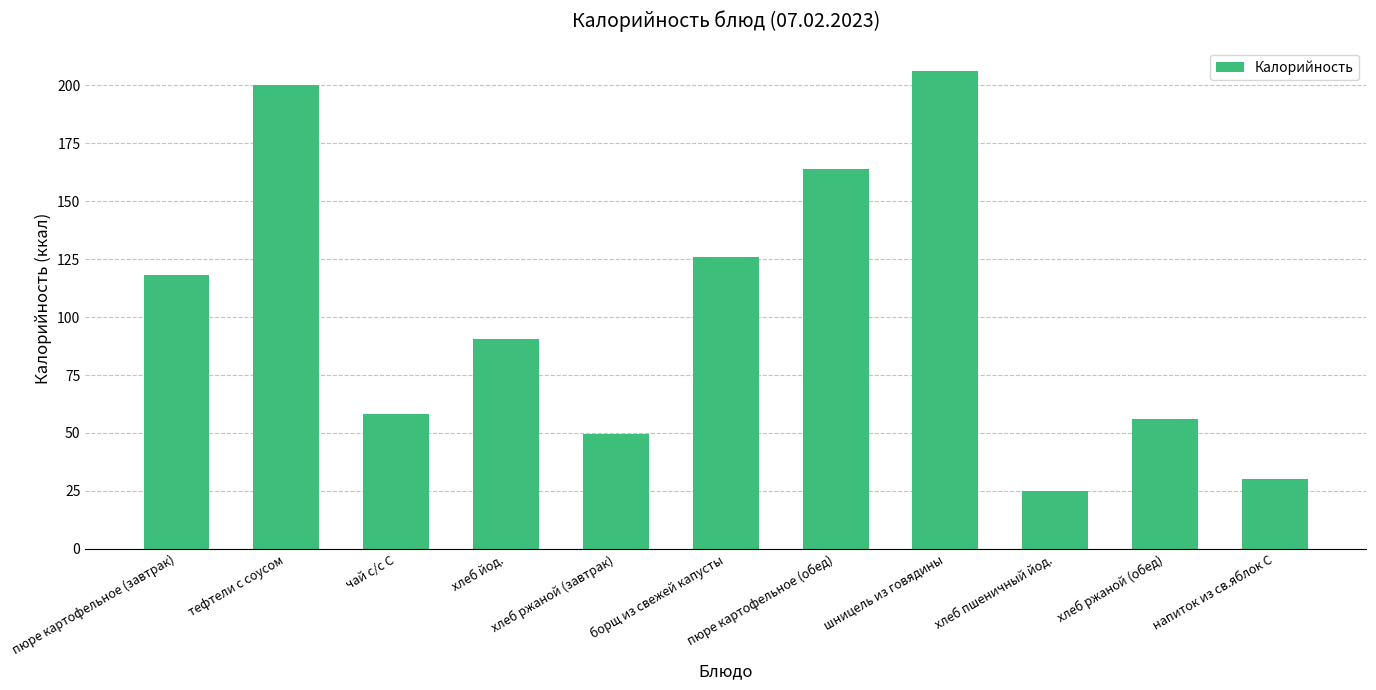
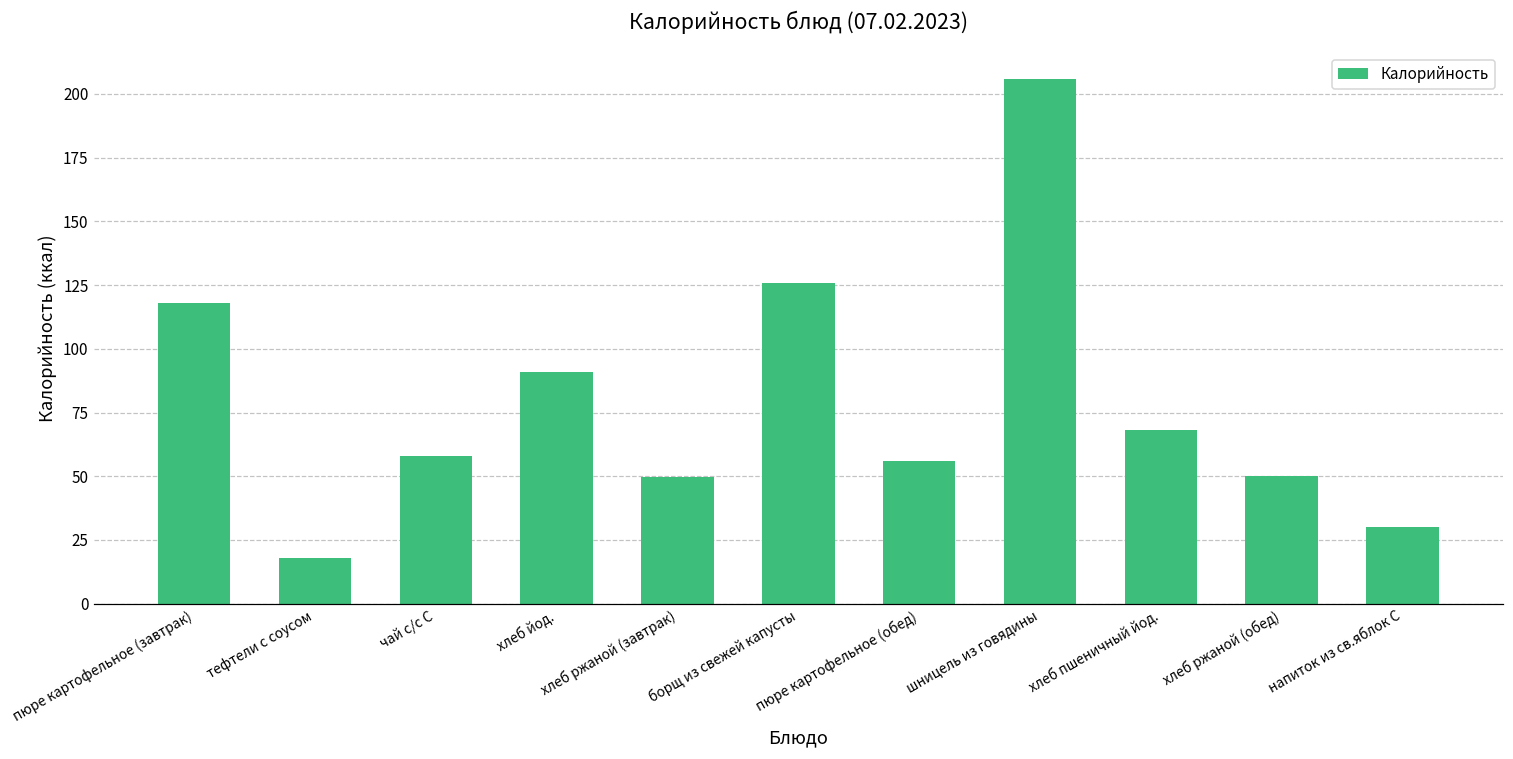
тефтели с соусом: 200 -> 18
пюре картофельное (обед): 164 -> 56
хлеб пшеничный йод.: 25 -> 68
хлеб ржаной (обед): 56 -> 50
